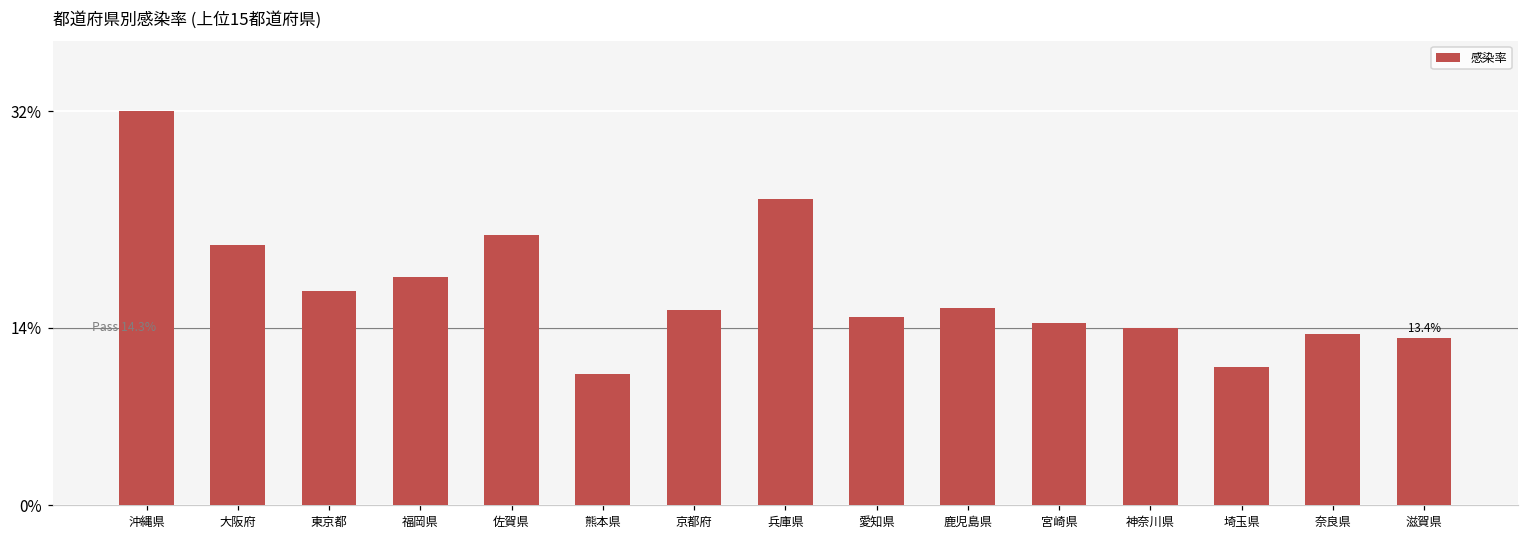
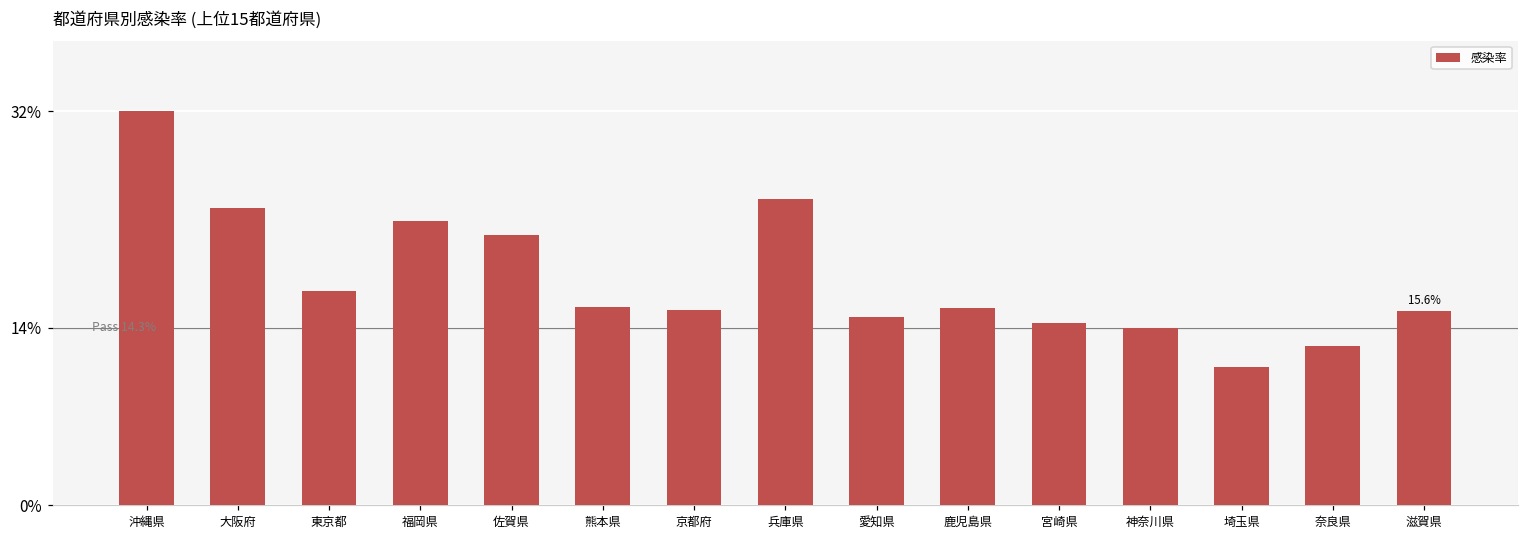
大阪府: 20.9% -> 23.9%
福岡県: 18.3% -> 22.8%
熊本県: 10.6% -> 15.9%
奈良県: 13.8% -> 12.8%
滋賀県: 13.4% -> 15.6%
